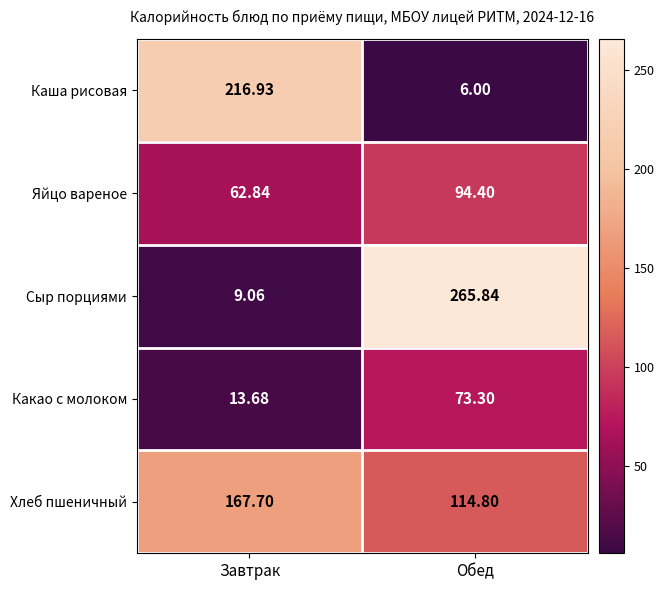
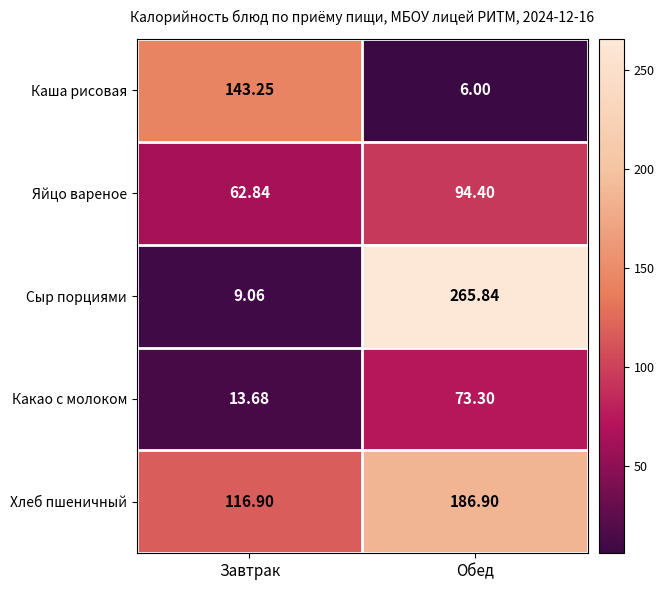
Каша рисовая, Завтрак: 216.93 -> 143.25
Хлеб пшеничный, Завтрак: 167.70 -> 116.90
Хлеб пшеничный, Обед: 114.80 -> 186.90
